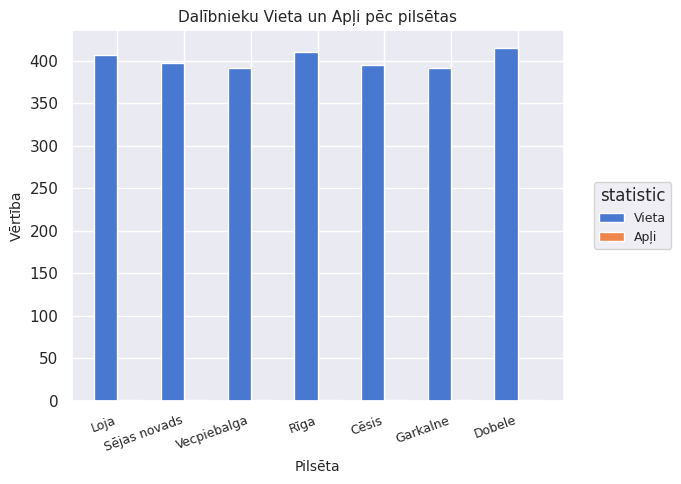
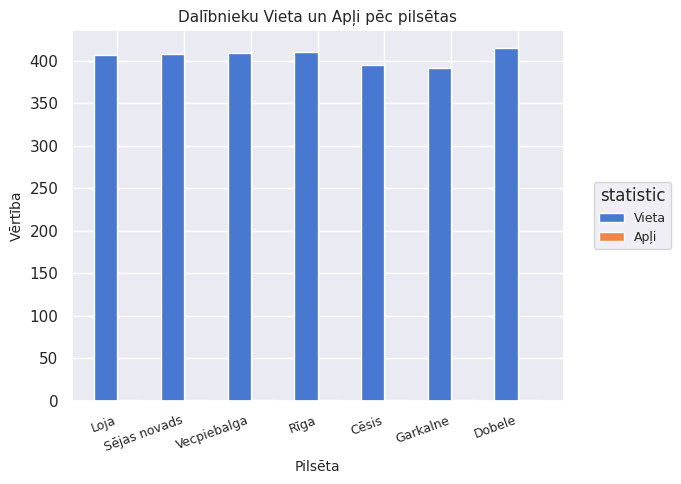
Vieta, Sējas novads: 400 -> 410
Vieta, Vecpiebalga: 390 -> 410
